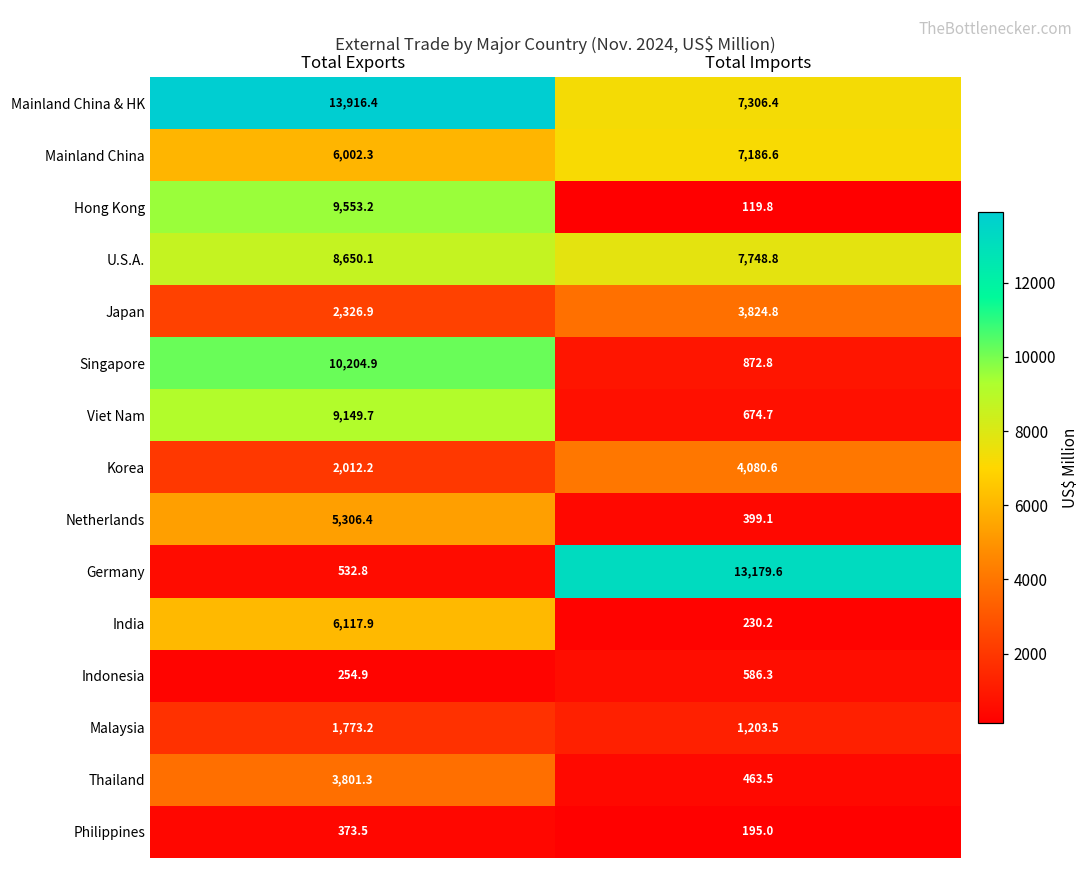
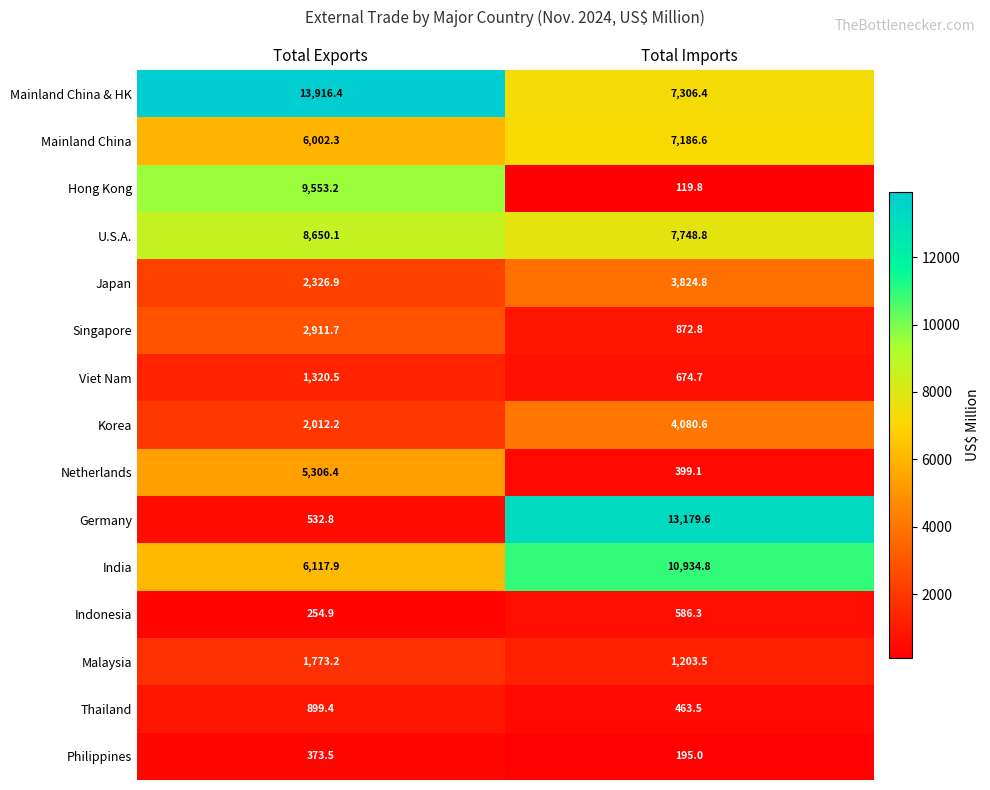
Singapore, Total Exports: 10,204.9 -> 2,911.7
Viet Nam, Total Exports: 9,149.7 -> 1,320.5
India, Total Imports: 230.2 -> 10,934.8
Thailand, Total Exports: 3,801.3 -> 899.4
